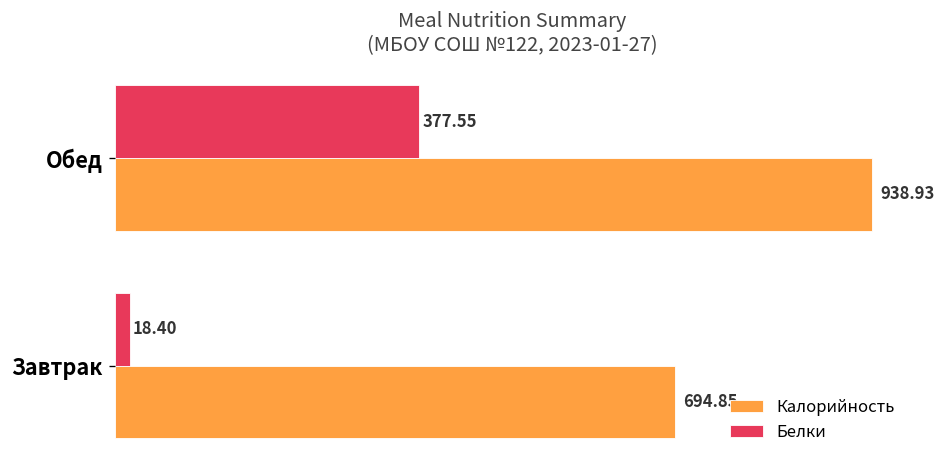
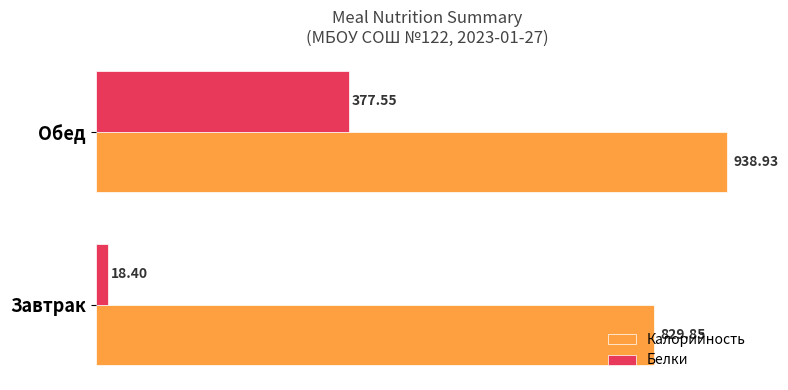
Калорийность, Завтрак: 694.85 -> 829.85
